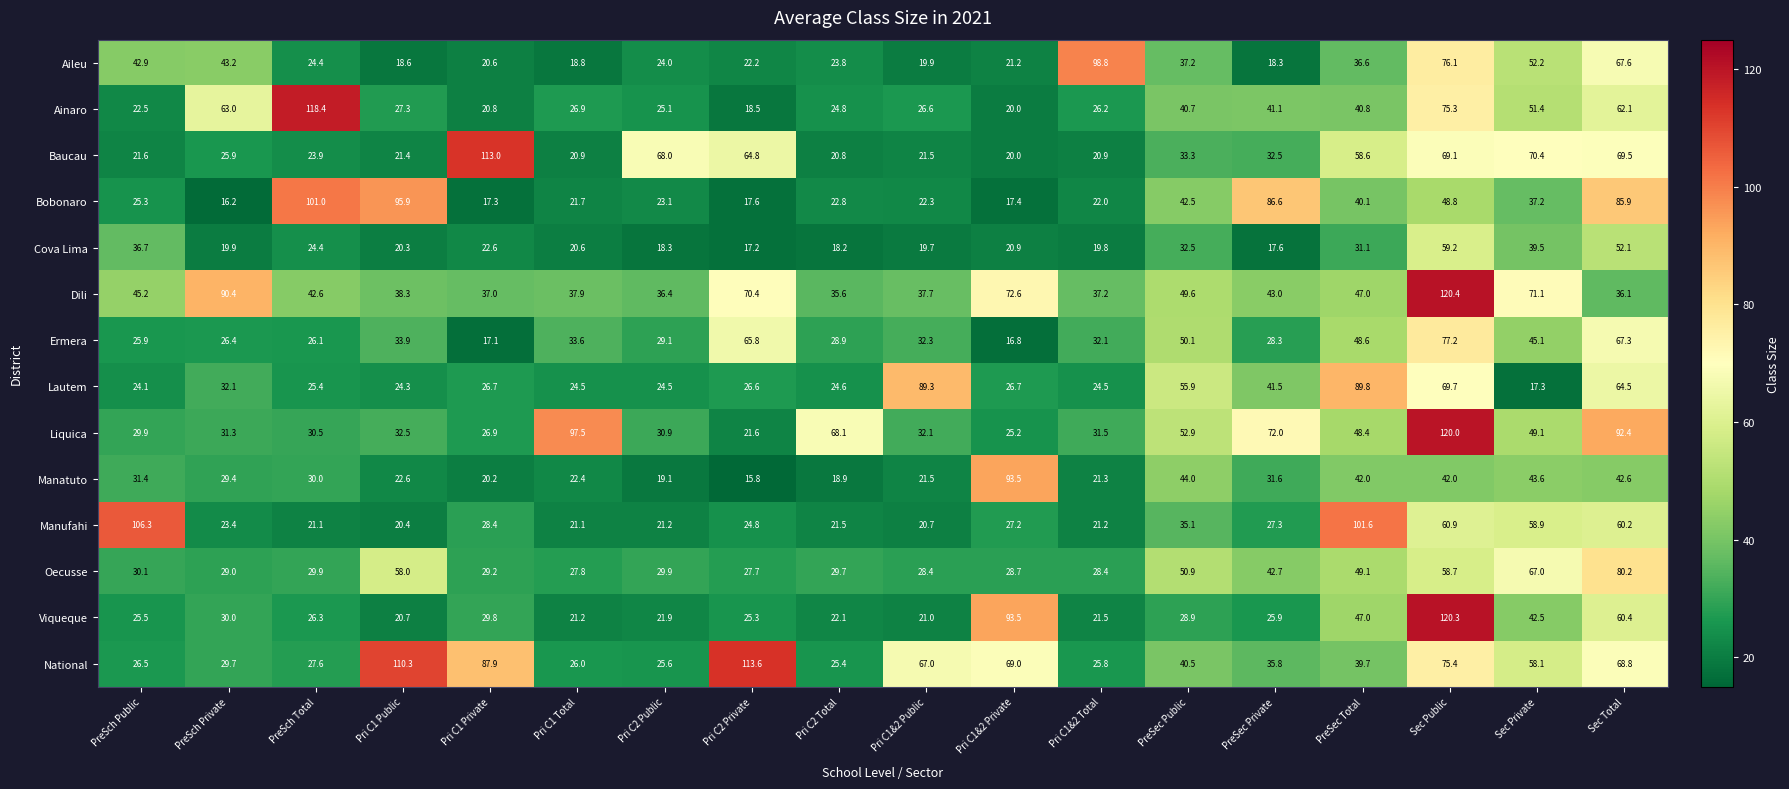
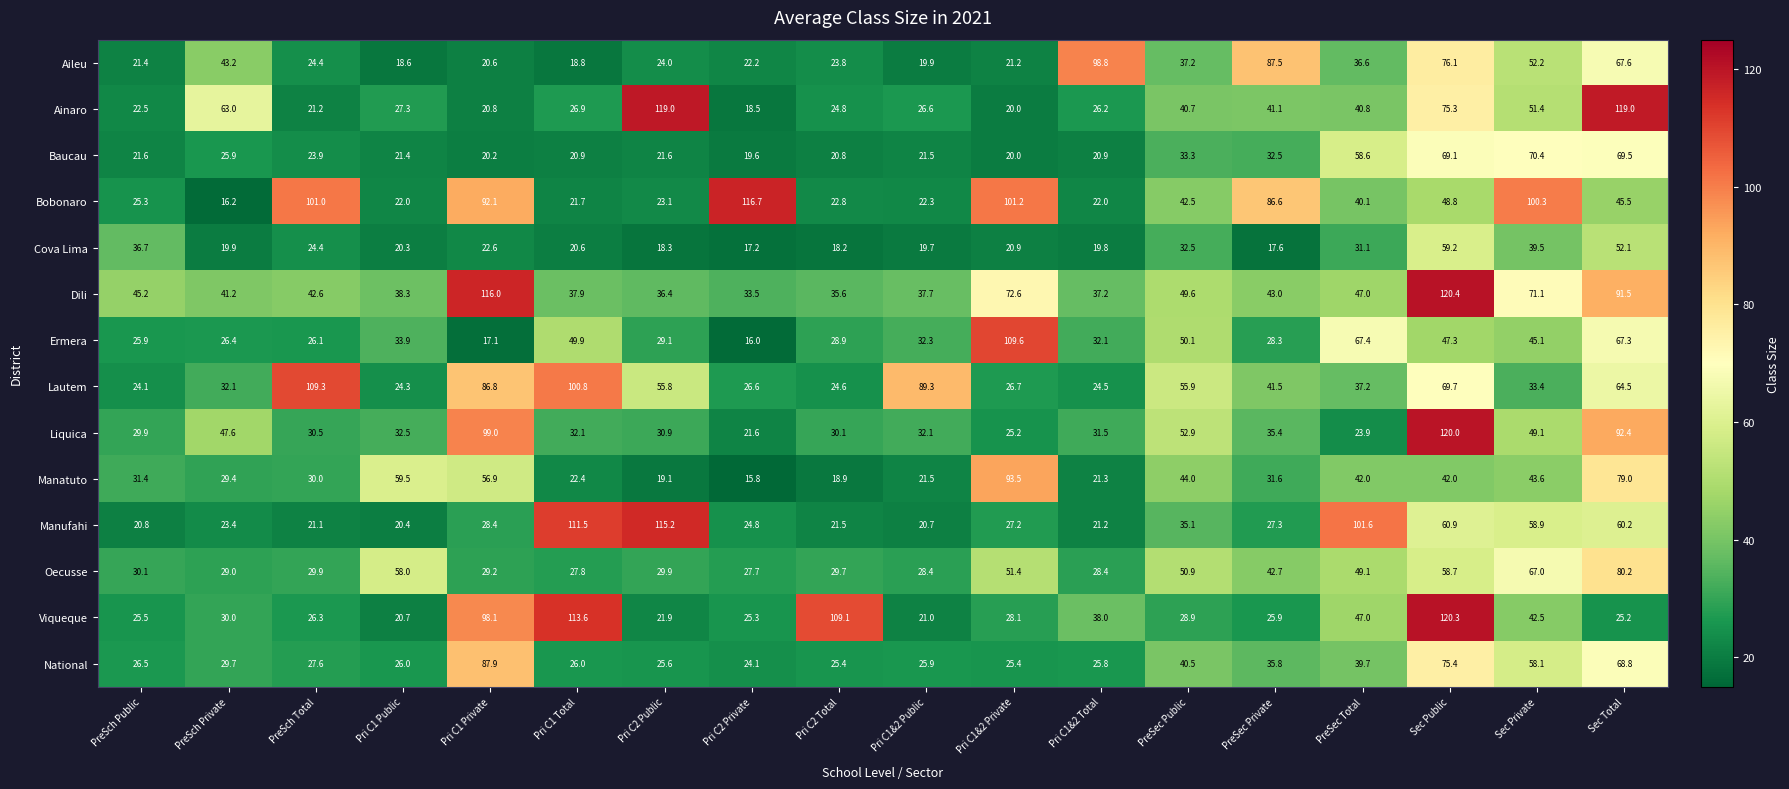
Aileu, PreSch Public: 42.9 -> 21.4
Aileu, PreSec Private: 18.3 -> 87.5
Ainaro, PreSch Total: 118.4 -> 21.2
Ainaro, Pri C2 Public: 25.1 -> 119.0
Ainaro, Sec Total: 62.1 -> 119.0
Baucau, Pri C1 Private: 113.0 -> 20.2
Baucau, Pri C2 Public: 68.0 -> 21.6
Baucau, Pri C2 Private: 64.8 -> 19.6
Bobonaro, Pri C1 Public: 95.9 -> 22.0
Bobonaro, Pri C1 Private: 17.3 -> 92.1
Bobonaro, Pri C2 Private: 17.6 -> 116.7
Bobonaro, Pri C1&2 Private: 17.4 -> 101.2
Bobonaro, Sec Private: 37.2 -> 100.3
Bobonaro, Sec Total: 85.9 -> 45.5
Dili, PreSch Private: 90.4 -> 41.2
Dili, Pri C1 Private: 37.0 -> 116.0
Dili, Pri C2 Private: 70.4 -> 33.5
Dili, Sec Total: 36.1 -> 91.5
Ermera, Pri C1 Total: 33.6 -> 49.9
Ermera, Pri C2 Private: 65.8 -> 16.0
Ermera, Pri C1&2 Private: 16.8 -> 109.6
Ermera, PreSec Total: 48.6 -> 67.4
Ermera, Sec Public: 77.2 -> 47.3
Lautem, PreSch Total: 25.4 -> 109.3
Lautem, Pri C1 Private: 26.7 -> 86.8
Lautem, Pri C1 Total: 24.5 -> 100.8
Lautem, Pri C2 Public: 24.5 -> 55.8
Lautem, PreSec Total: 89.8 -> 37.2
Lautem, Sec Private: 17.3 -> 33.4
Liquica, PreSch Private: 31.3 -> 47.6
Liquica, Pri C1 Private: 26.9 -> 99.0
Liquica, Pri C1 Total: 97.5 -> 32.1
Liquica, Pri C2 Total: 68.1 -> 30.1
Liquica, PreSec Private: 72.0 -> 35.4
Liquica, PreSec Total: 48.4 -> 23.9
Manatuto, Pri C1 Public: 22.6 -> 59.5
Manatuto, Pri C1 Private: 20.2 -> 56.9
Manatuto, Sec Total: 42.6 -> 79.0
Manufahi, PreSch Public: 106.3 -> 20.8
Manufahi, Pri C1 Total: 21.1 -> 111.5
Manufahi, Pri C2 Public: 21.2 -> 115.2
Oecusse, Pri C1&2 Private: 28.7 -> 51.4
Viqueque, Pri C1 Private: 29.8 -> 98.1
Viqueque, Pri C1 Total: 21.2 -> 113.6
Viqueque, Pri C2 Total: 22.1 -> 109.1
Viqueque, Pri C1&2 Private: 93.5 -> 28.1
Viqueque, Pri C1&2 Total: 21.5 -> 38.0
Viqueque, Sec Total: 60.4 -> 25.2
National, Pri C1 Public: 110.3 -> 26.0
National, Pri C2 Private: 113.6 -> 24.1
National, Pri C1&2 Public: 67.0 -> 25.9
National, Pri C1&2 Private: 69.0 -> 25.4
